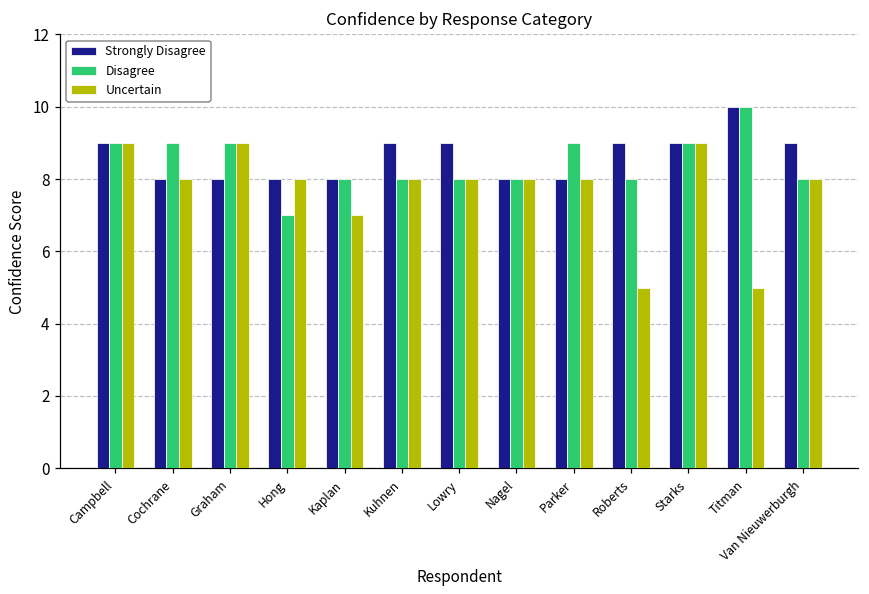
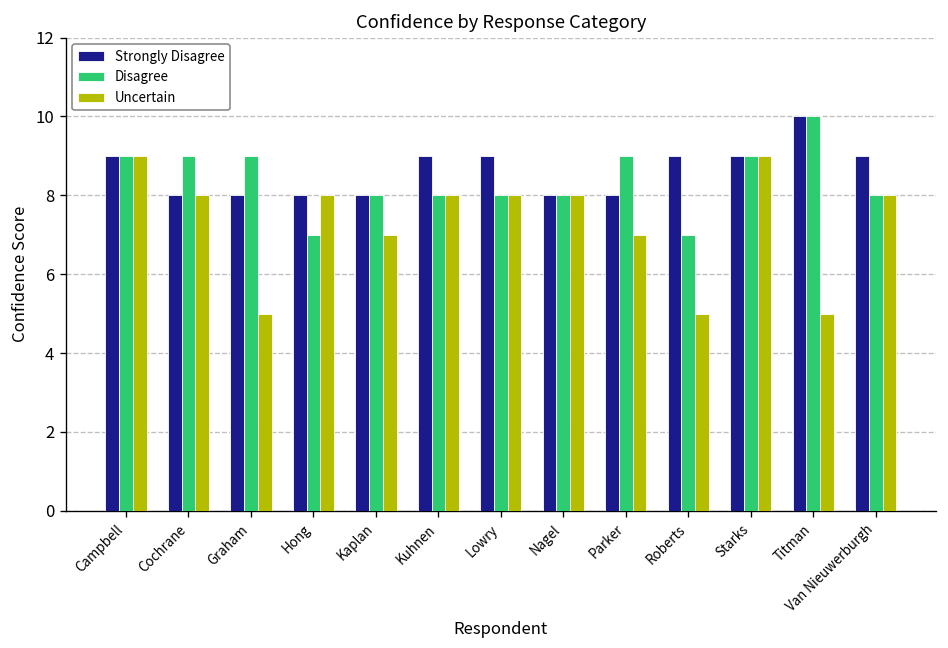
Uncertain, Graham: 9 -> 5
Uncertain, Parker: 8 -> 7
Disagree, Roberts: 8 -> 7
